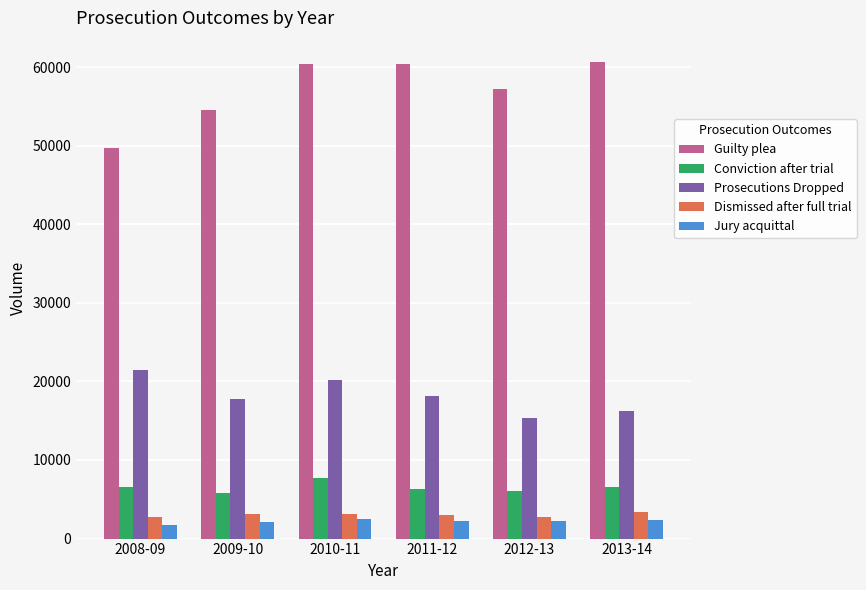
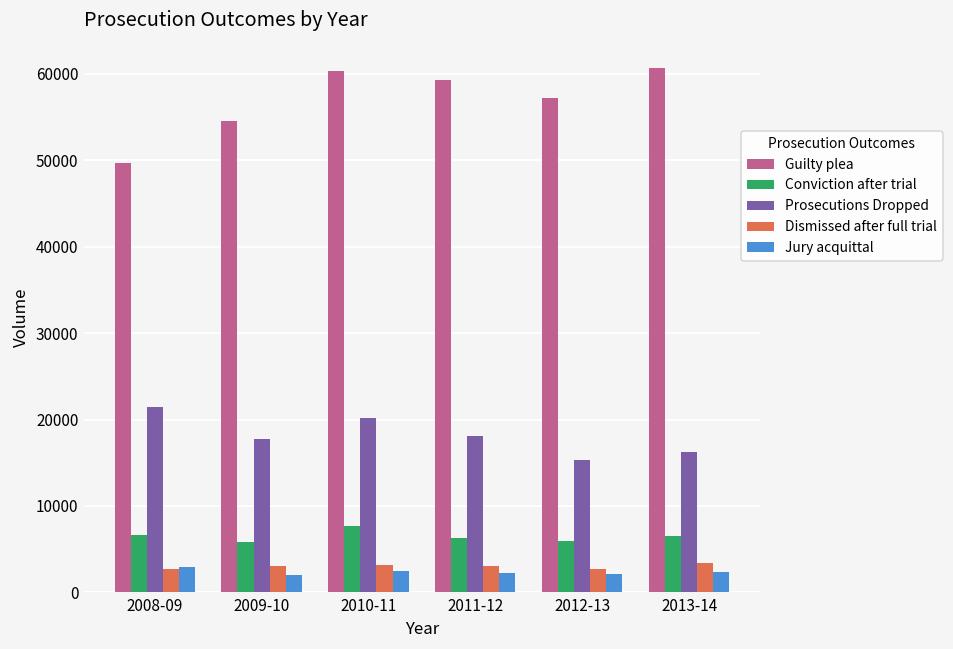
Jury acquittal, 2008-09: 2000 -> 3000
Guilty plea, 2011-12: 60000 -> 59000
